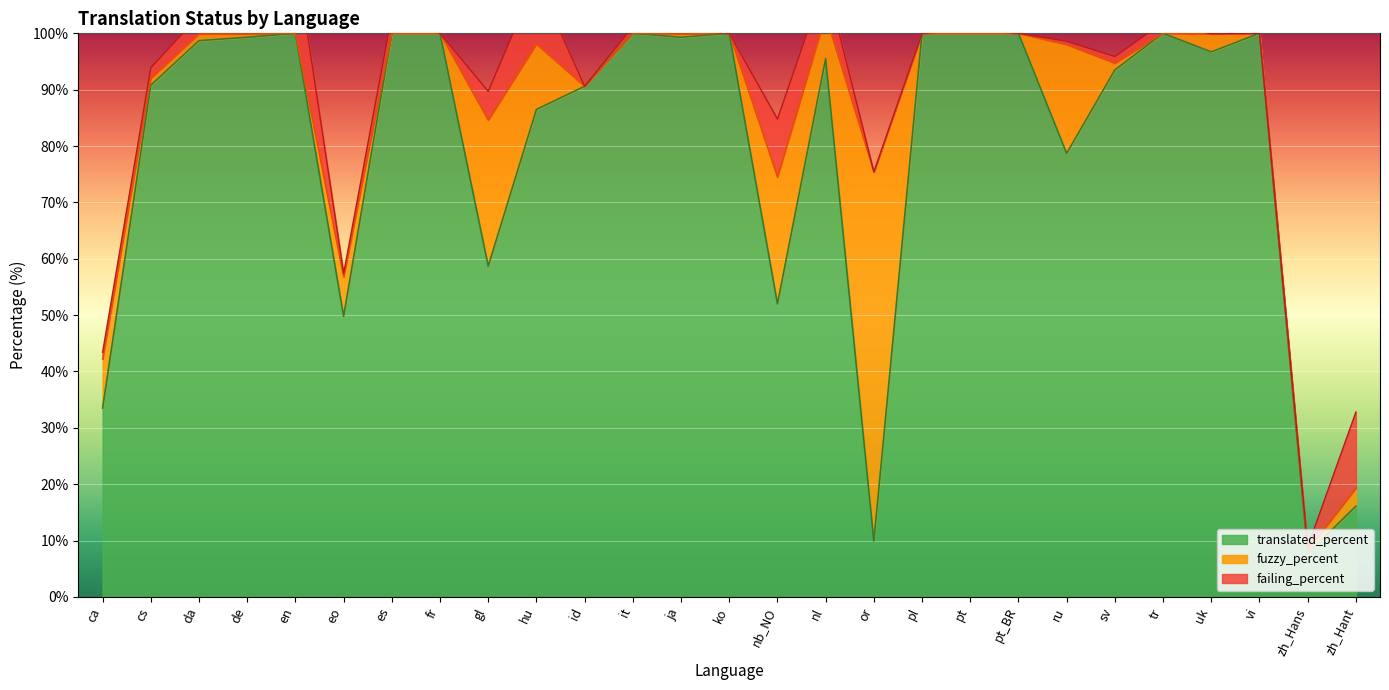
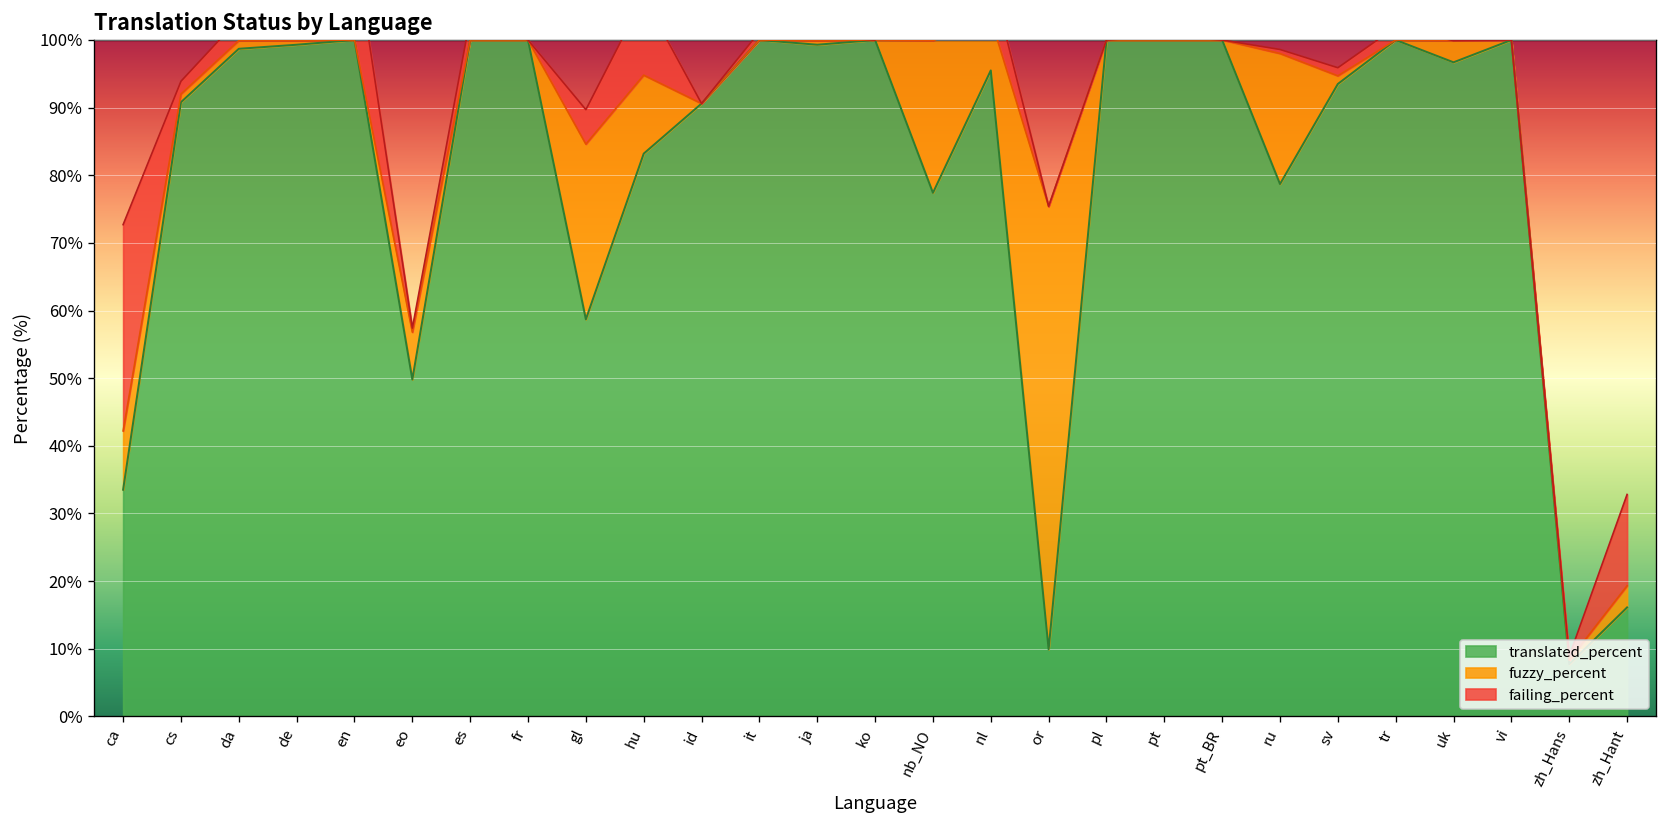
failing_percent, ca: 1% -> 31%
translated_percent, hu: 87% -> 83%
translated_percent, nb_NO: 52% -> 77%
